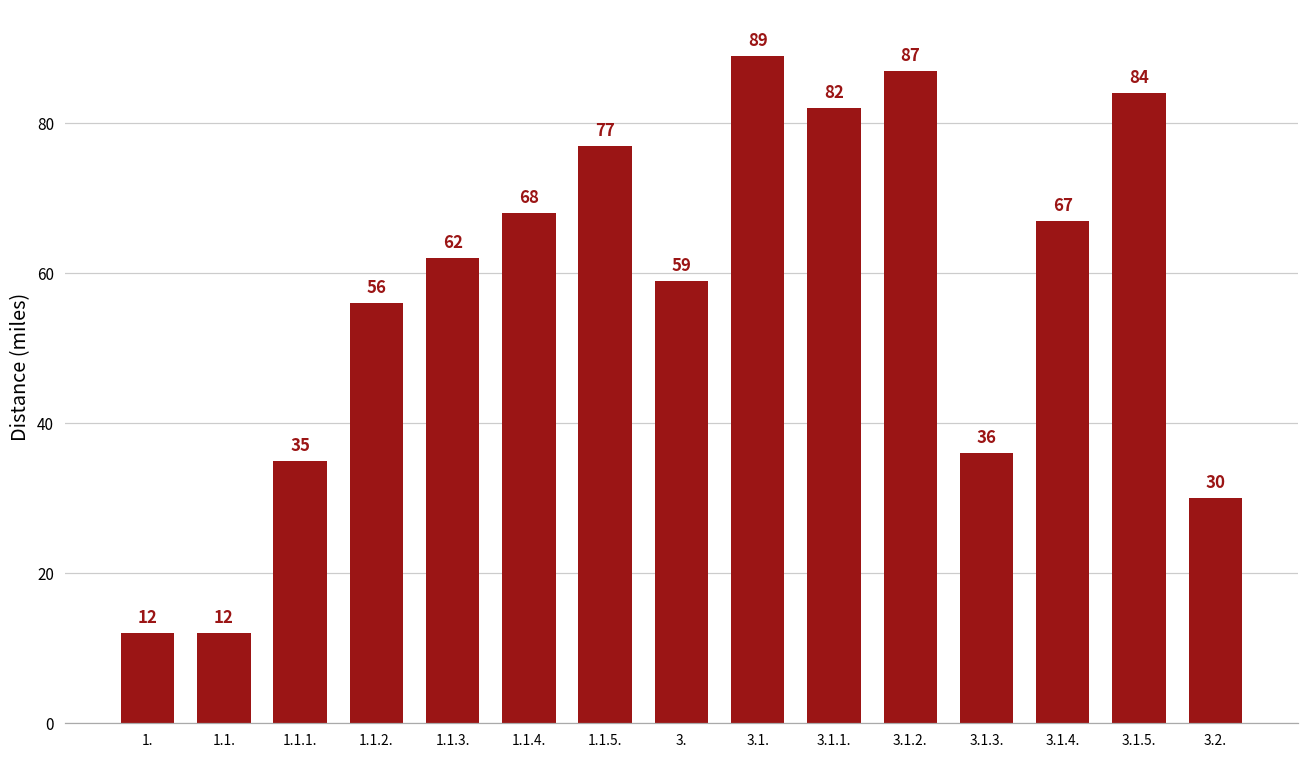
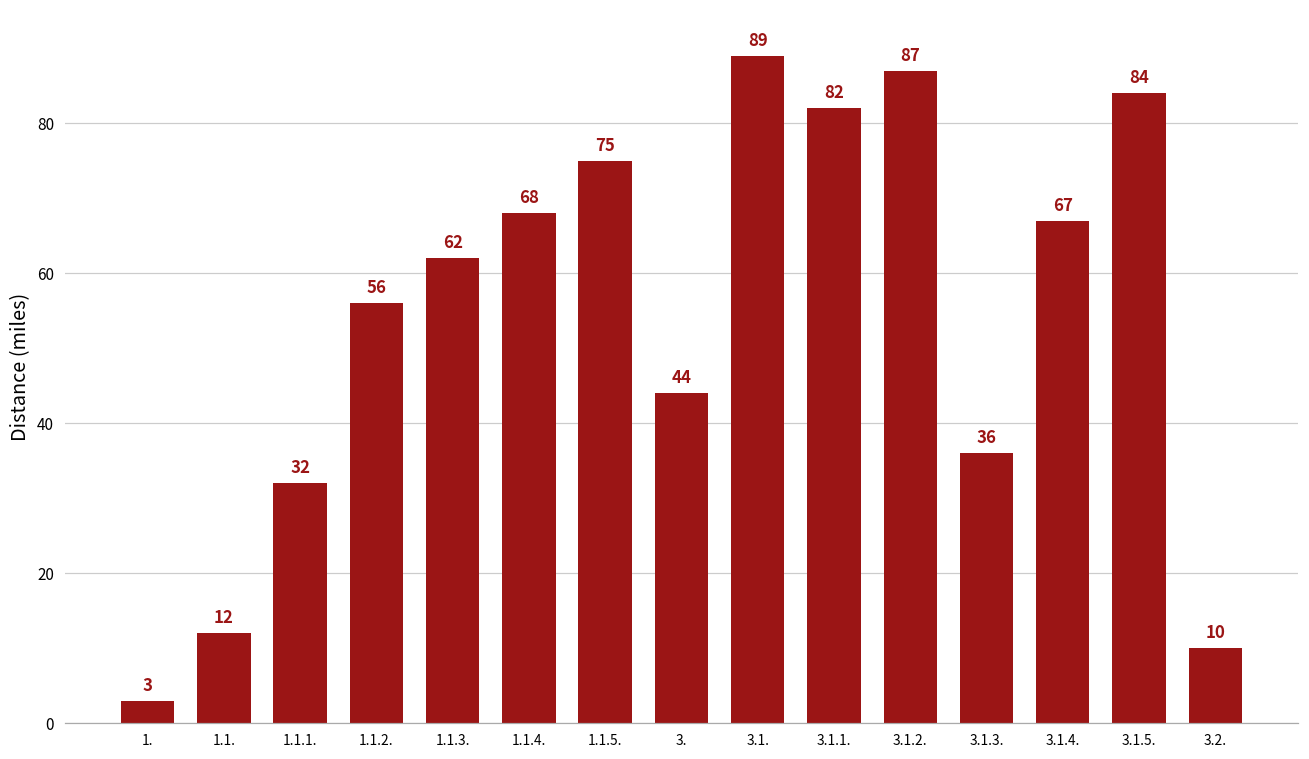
1.: 12 -> 3
1.1.1.: 35 -> 32
1.1.5.: 77 -> 75
3.: 59 -> 44
3.2.: 30 -> 10
